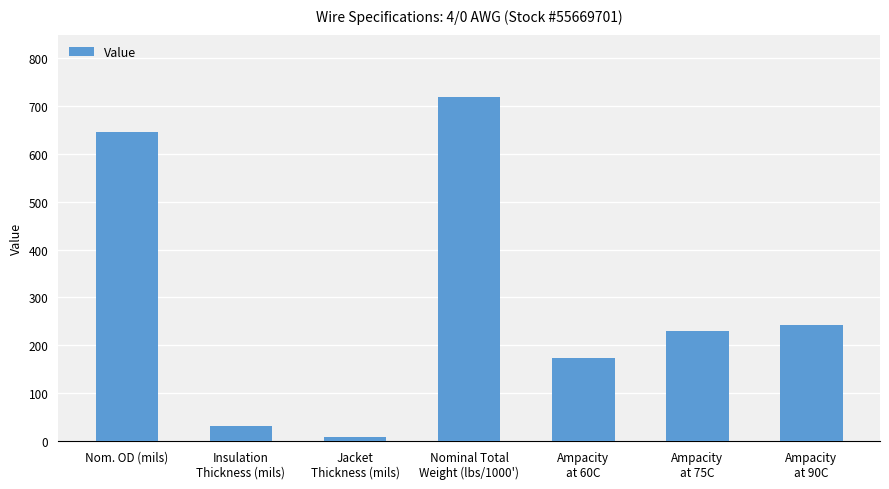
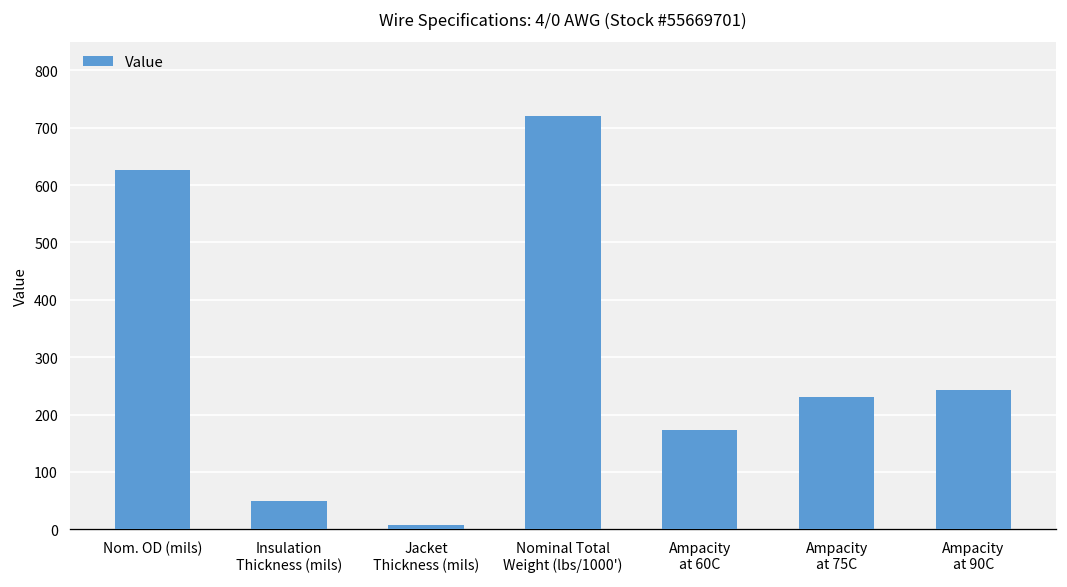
Nom. OD (mils): 650 -> 630
Insulation Thickness (mils): 30 -> 50
